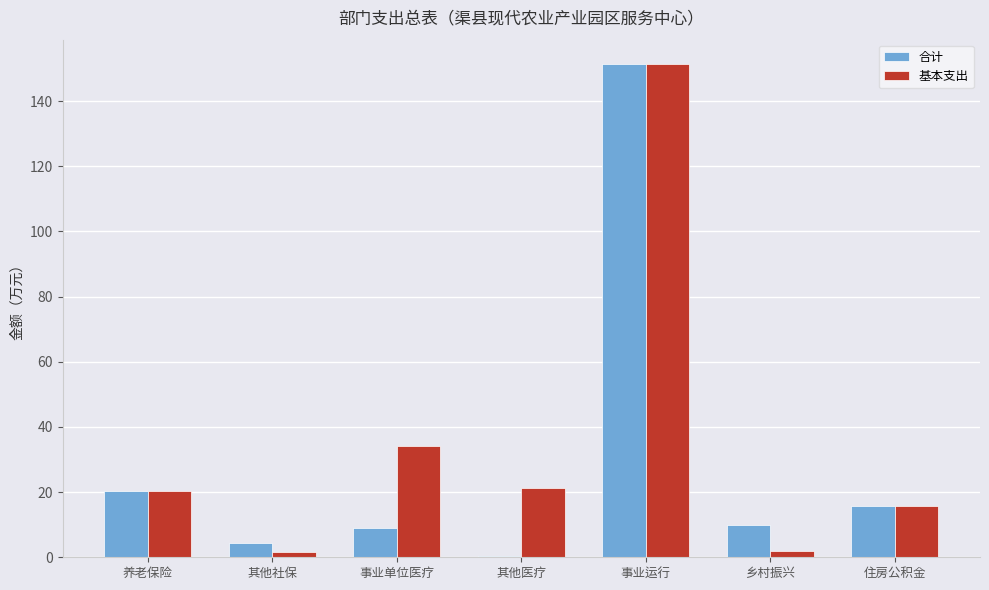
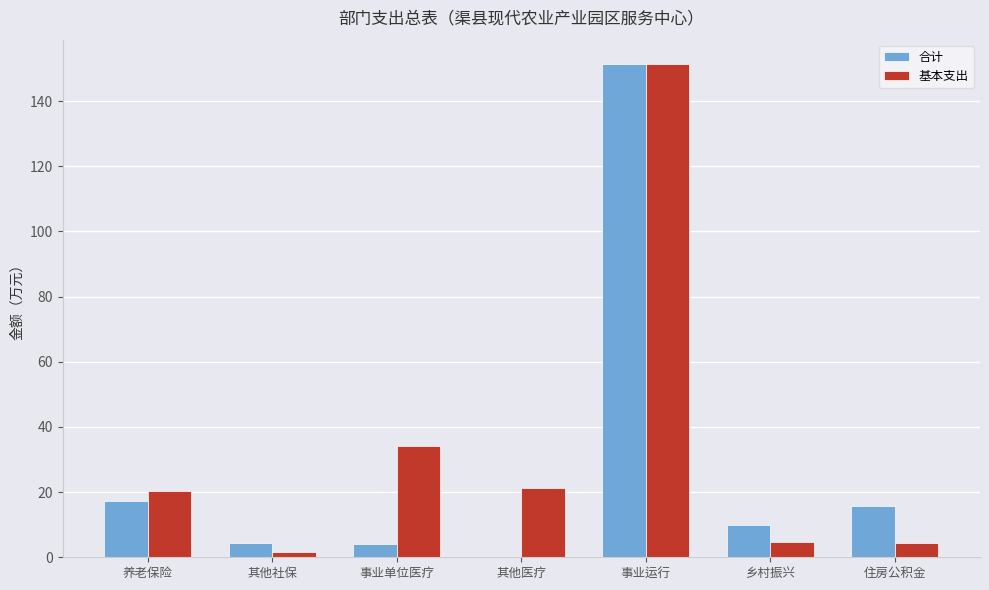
合计, 养老保险: 20 -> 17
合计, 事业单位医疗: 9 -> 4
基本支出, 乡村振兴: 2 -> 5
基本支出, 住房公积金: 16 -> 4
